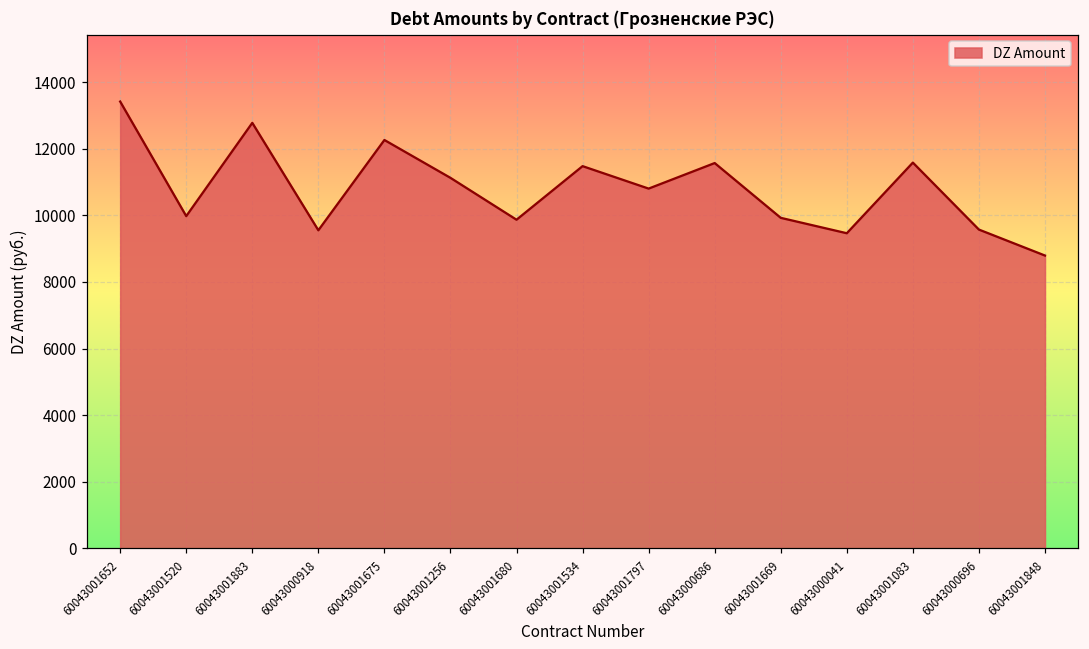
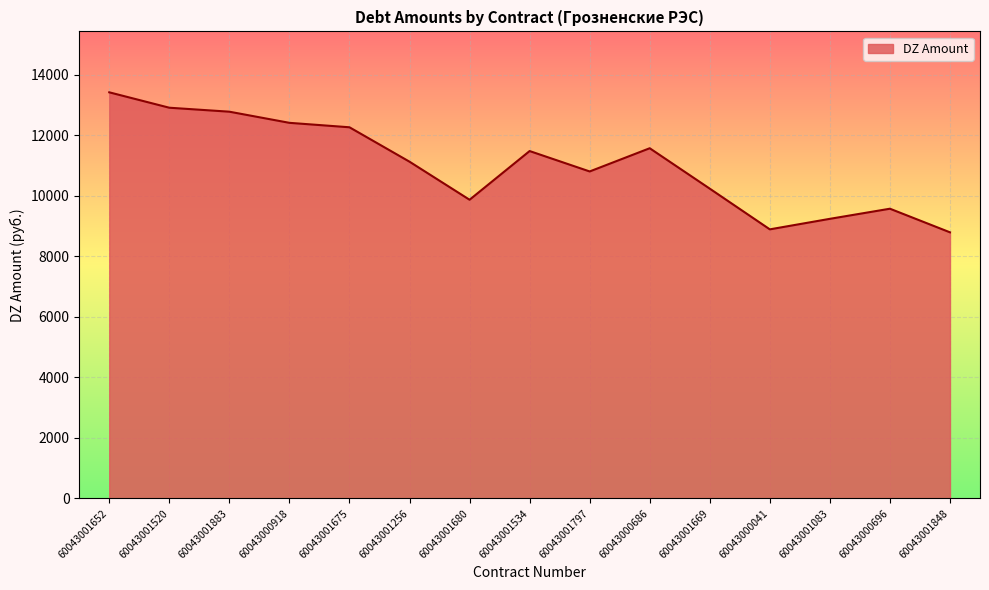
60043001520: 10000 -> 12900
60043000918: 9600 -> 12400
60043001669: 9900 -> 10200
60043000041: 9500 -> 8900
60043001083: 11600 -> 9200
